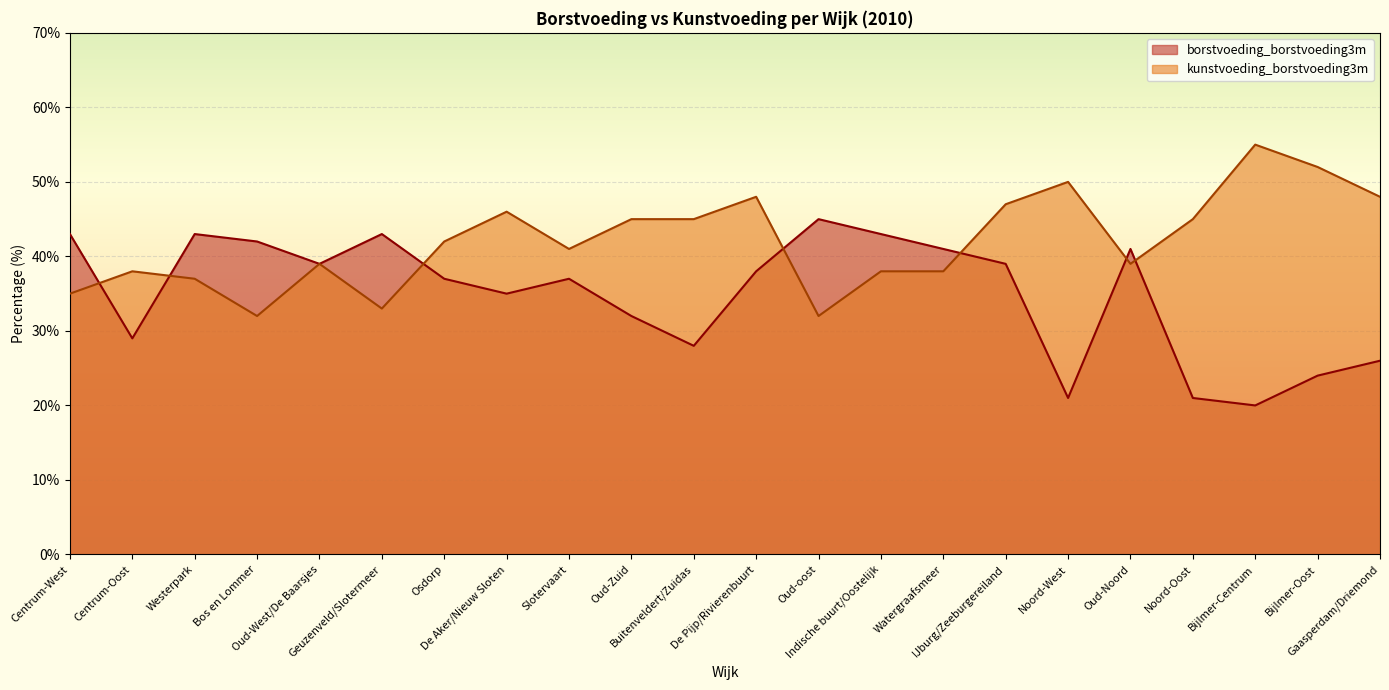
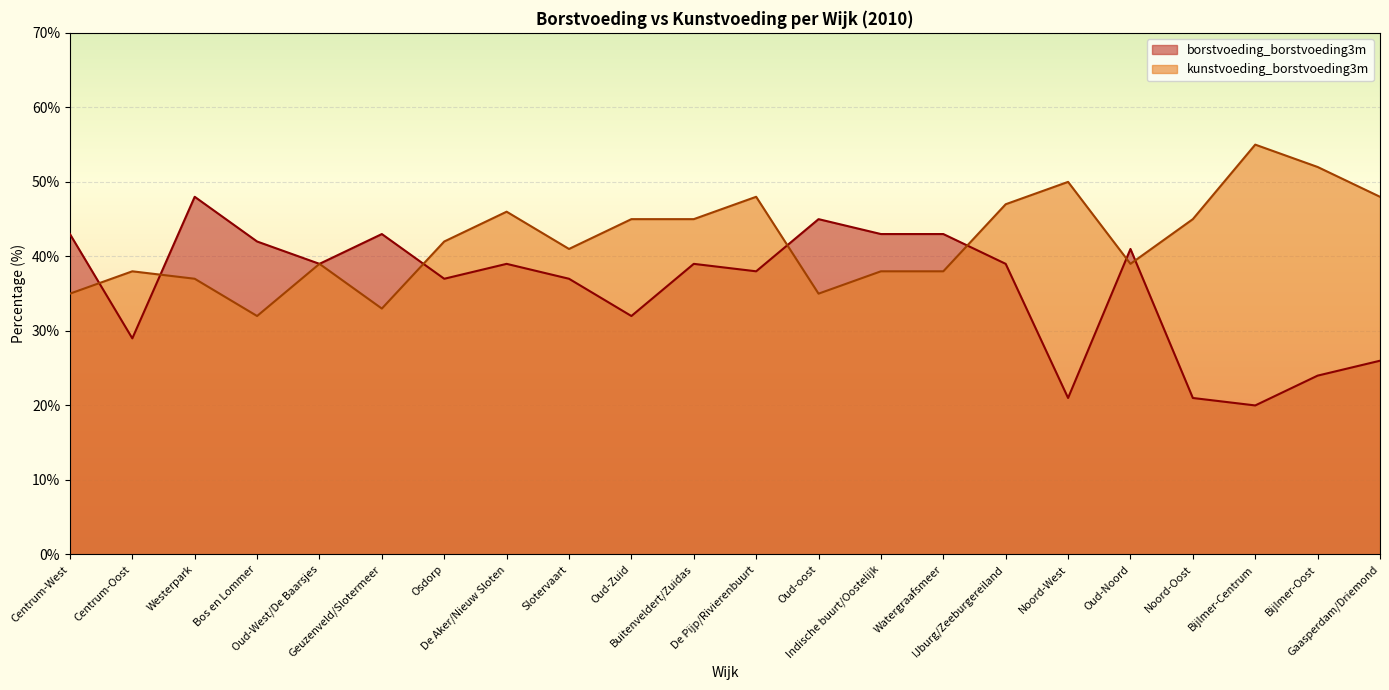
borstvoeding_borstvoeding3m, Westerpark: 43% -> 48%
borstvoeding_borstvoeding3m, De Aker/Nieuw Sloten: 35% -> 39%
borstvoeding_borstvoeding3m, Buitenveldert/Zuidas: 28% -> 39%
kunstvoeding_borstvoeding3m, Oud-oost: 32% -> 35%
borstvoeding_borstvoeding3m, Watergraafsmeer: 41% -> 43%
